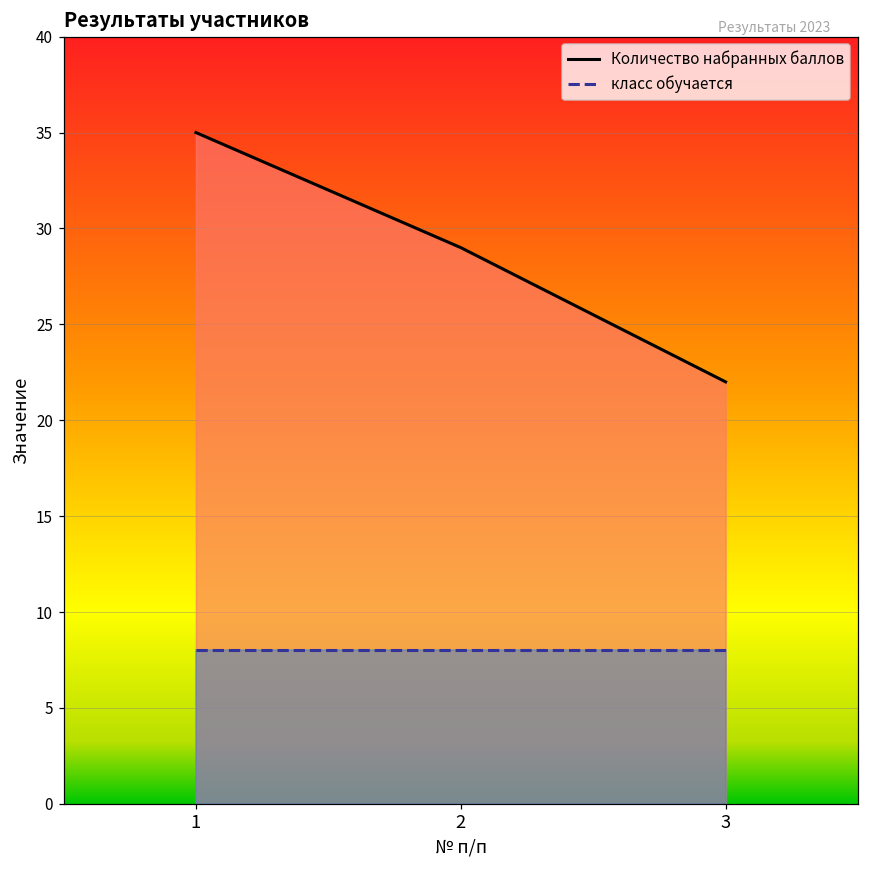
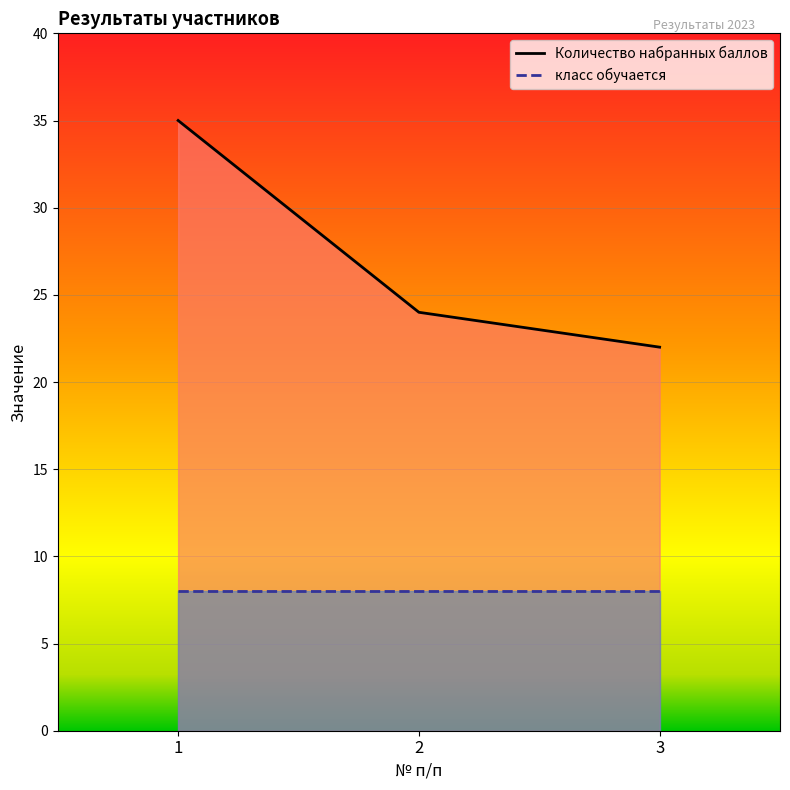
Количество набранных баллов, 2: 29 -> 24
